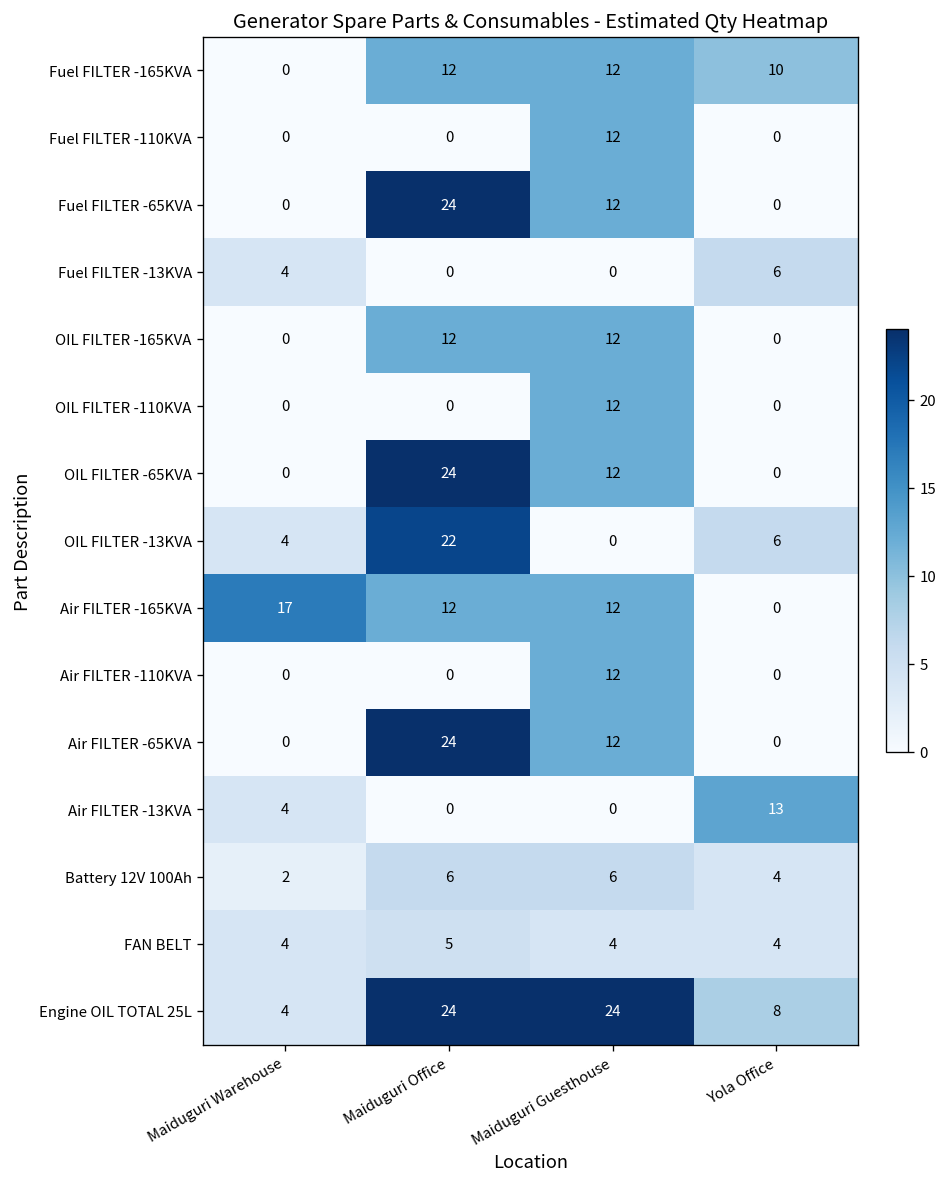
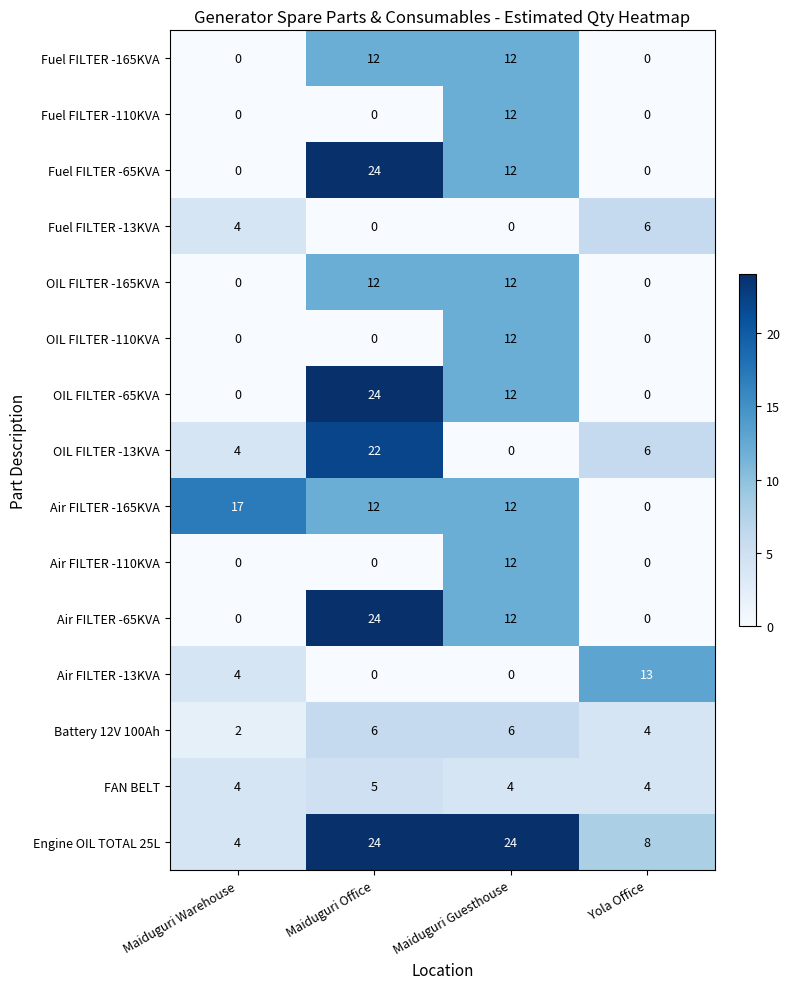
Fuel FILTER -165KVA, Yola Office: 10 -> 0
